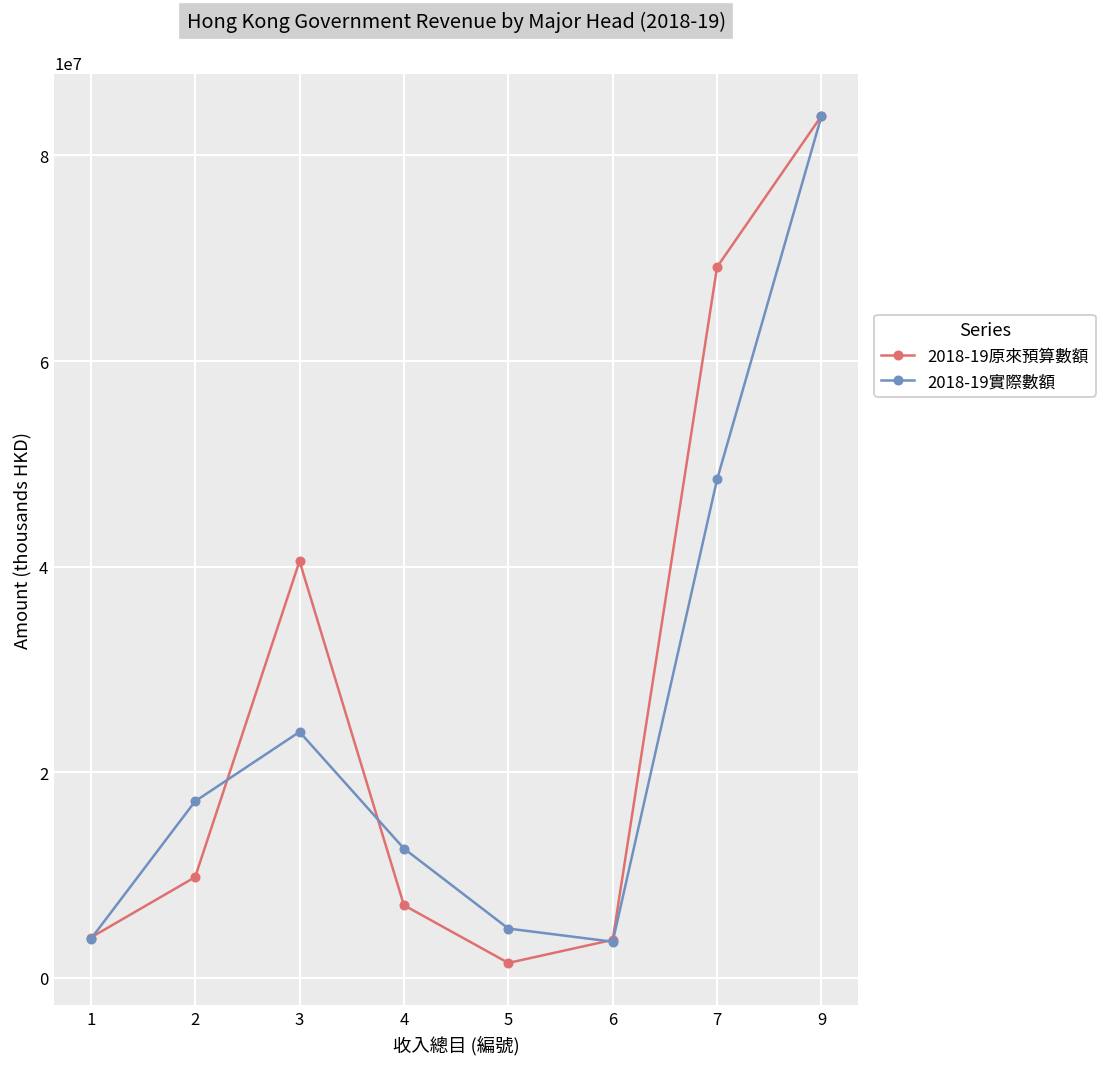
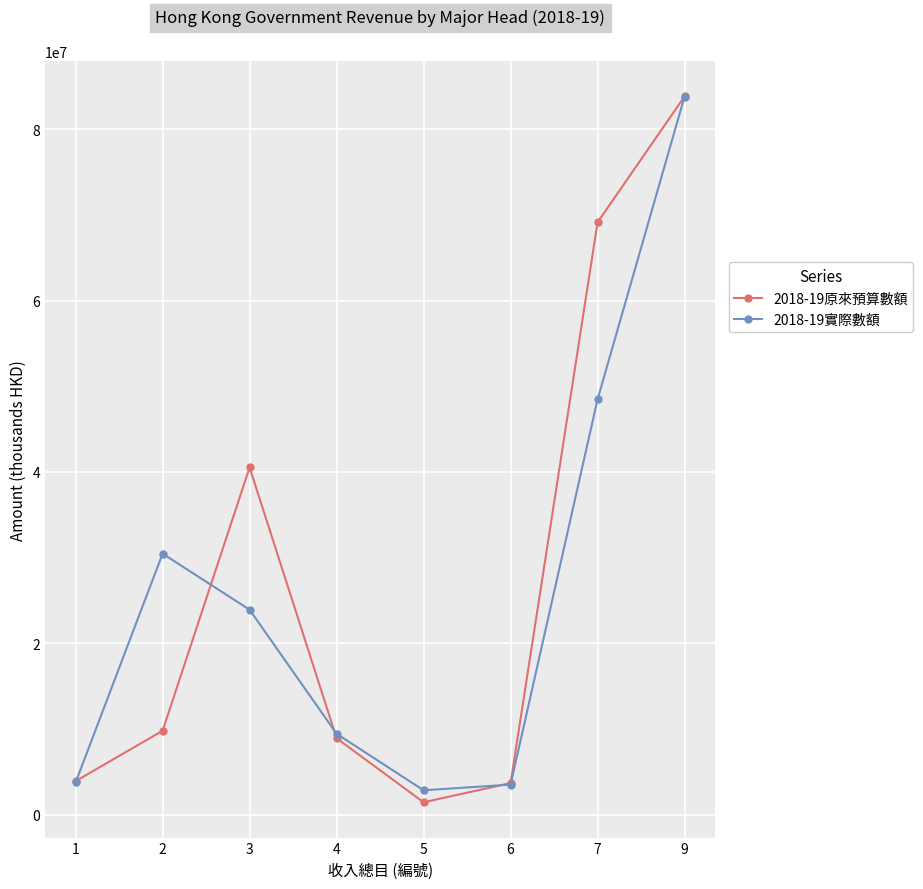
2018-19實際數額, 2: 17000000 -> 30000000
2018-19原來預算數額, 4: 7000000 -> 9000000
2018-19實際數額, 4: 13000000 -> 9000000
2018-19實際數額, 5: 5000000 -> 3000000
